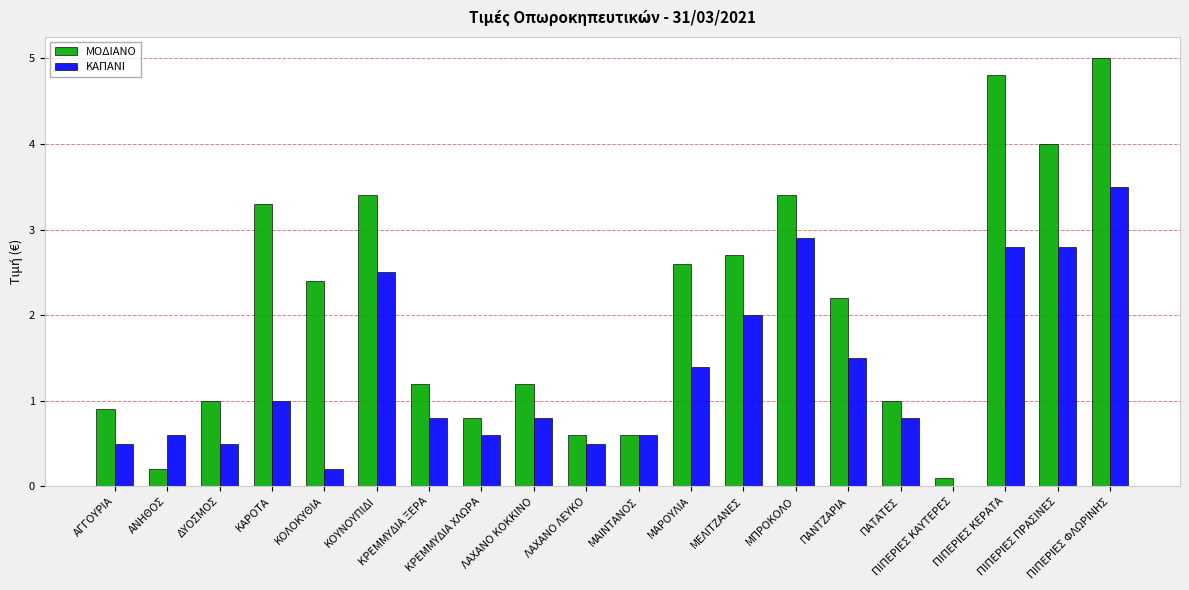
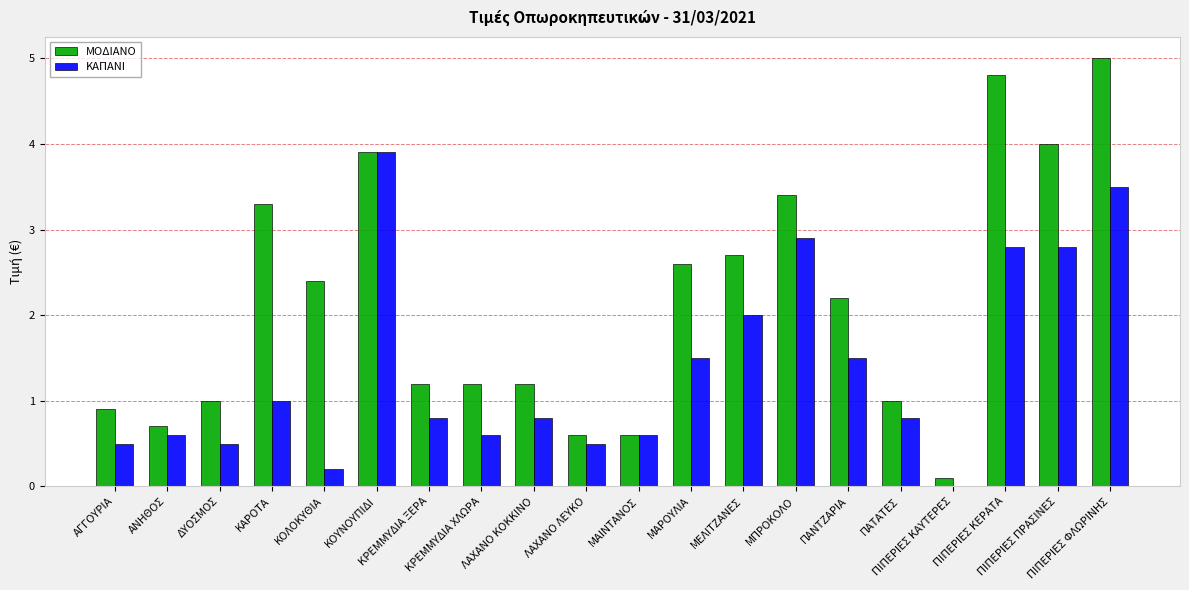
ΜΟΔΙΑΝΟ, ΑΝΗΘΟΣ: 0.2 -> 0.7
ΜΟΔΙΑΝΟ, ΚΟΥΝΟΥΠΙΔΙ: 3.4 -> 3.9
ΚΑΠΑΝΙ, ΚΟΥΝΟΥΠΙΔΙ: 2.5 -> 3.9
ΜΟΔΙΑΝΟ, ΚΡΕΜΜΥΔΙΑ ΧΛΩΡΑ: 0.8 -> 1.2
ΚΑΠΑΝΙ, ΜΑΡΟΥΛΙΑ: 1.4 -> 1.5
